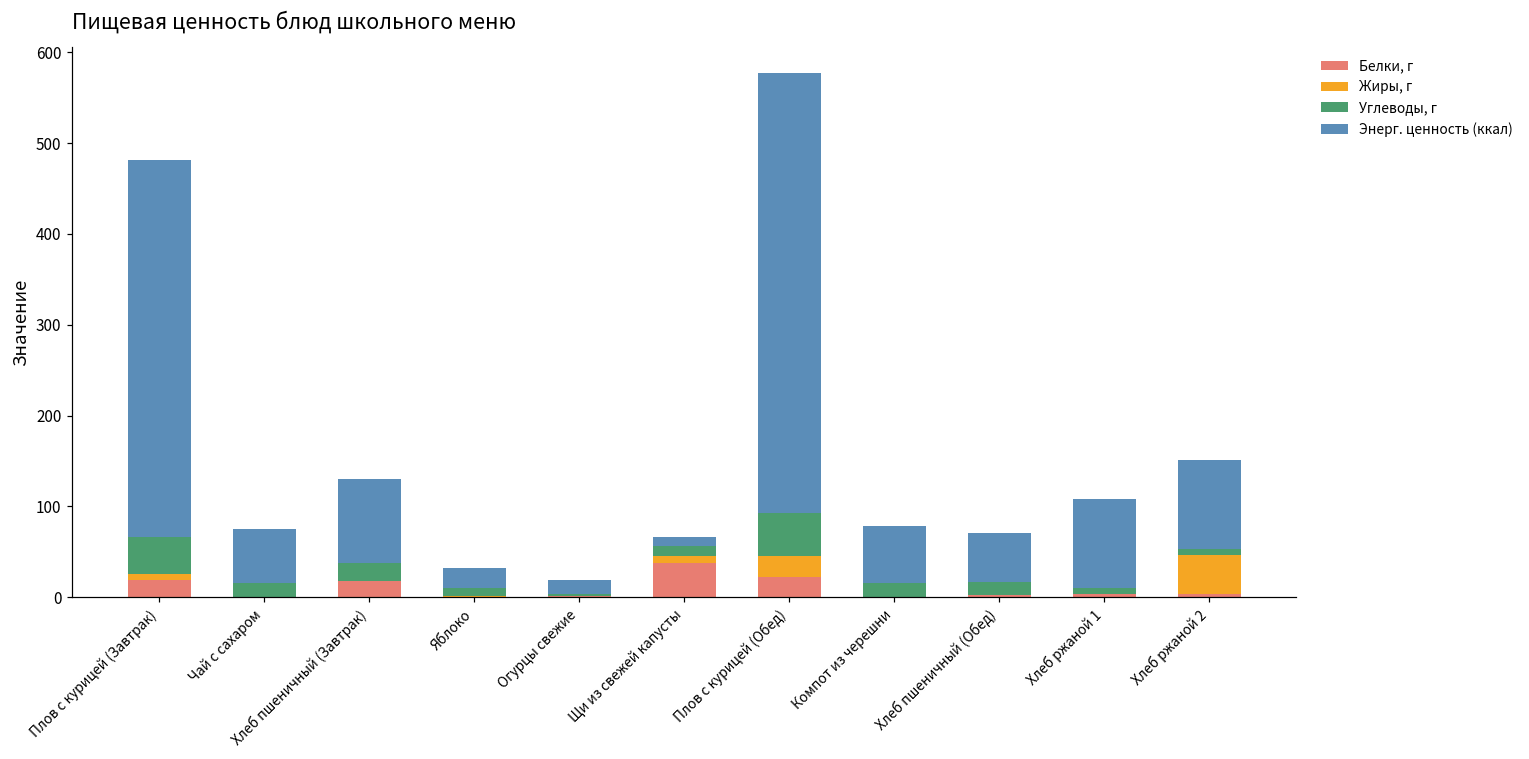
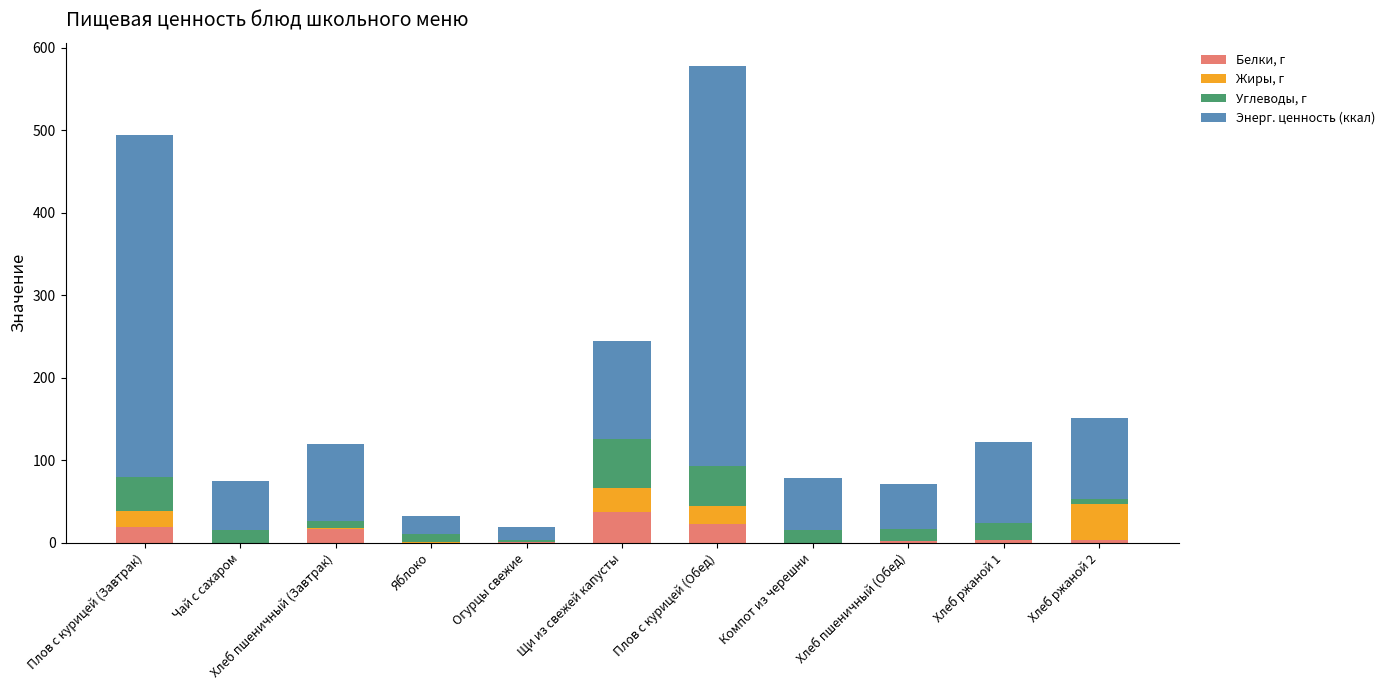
Жиры, г, Плов с курицей (Завтрак): 10 -> 20
Углеводы, г, Хлеб пшеничный (Завтрак): 20 -> 10
Жиры, г, Щи из свежей капусты: 10 -> 30
Углеводы, г, Щи из свежей капусты: 10 -> 60
Энерг. ценность (ккал), Щи из свежей капусты: 10 -> 120
Углеводы, г, Хлеб ржаной 1: 10 -> 20
